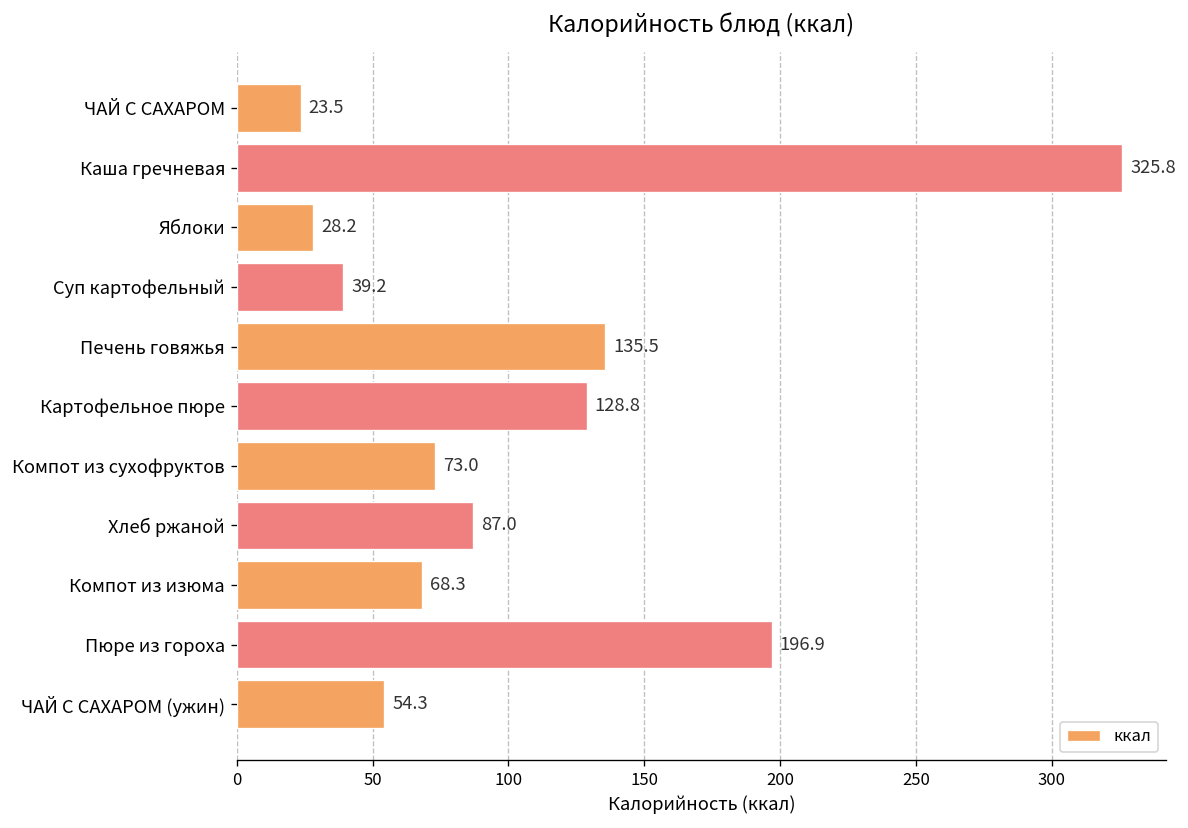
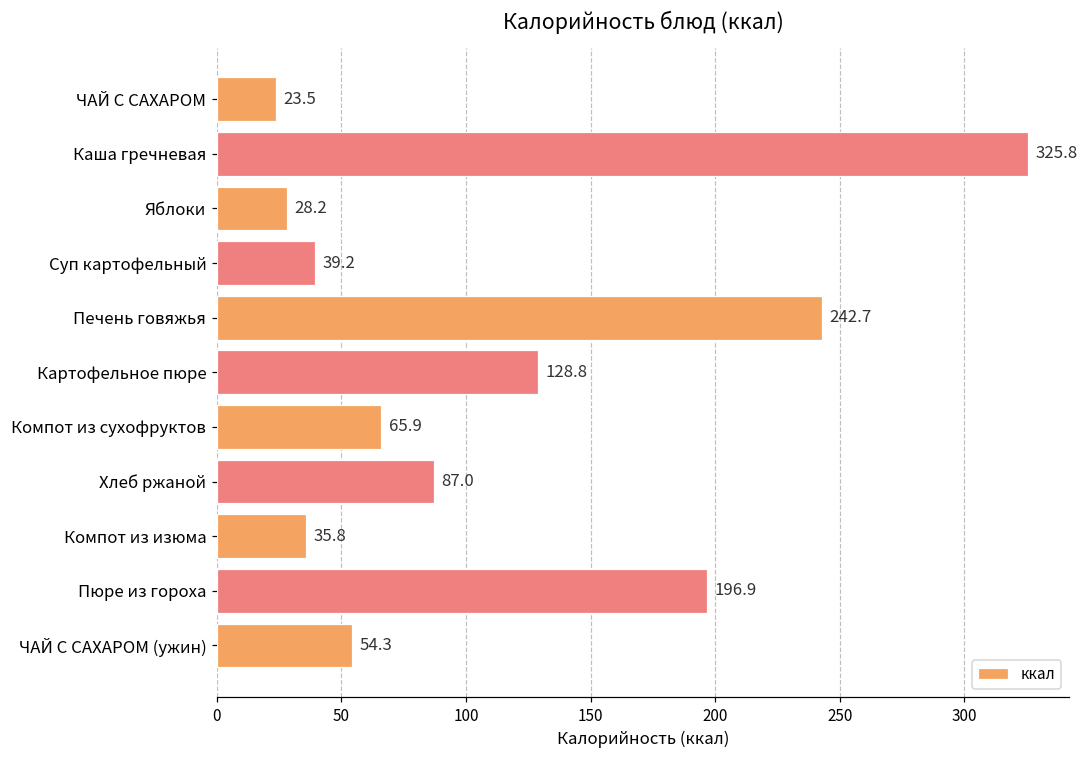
Печень говяжья: 135.5 -> 242.7
Компот из сухофруктов: 73.0 -> 65.9
Компот из изюма: 68.3 -> 35.8
